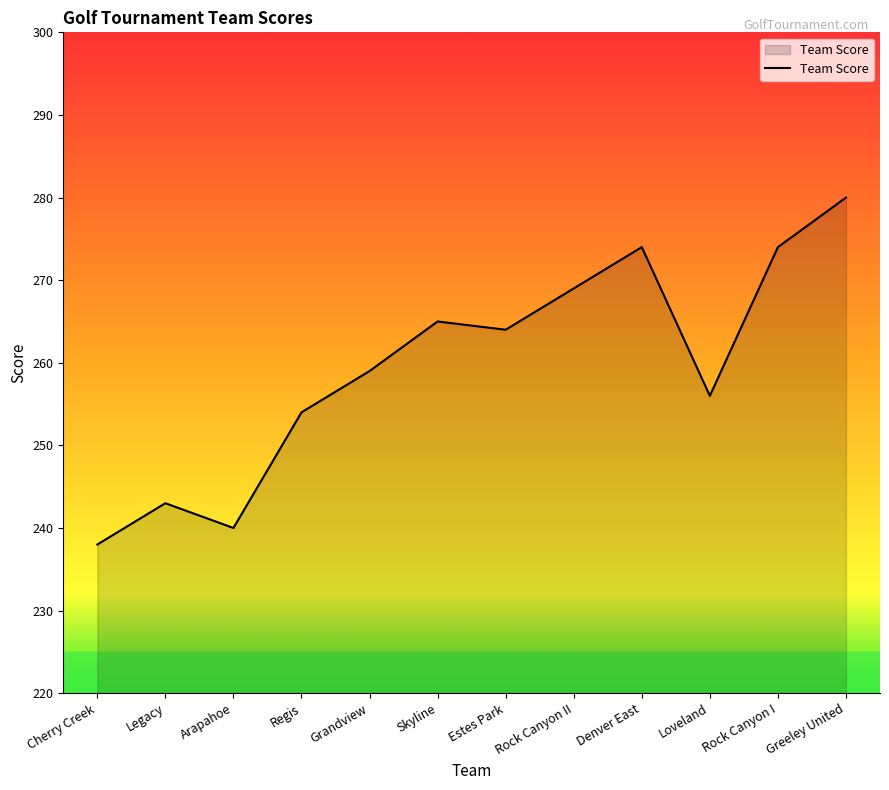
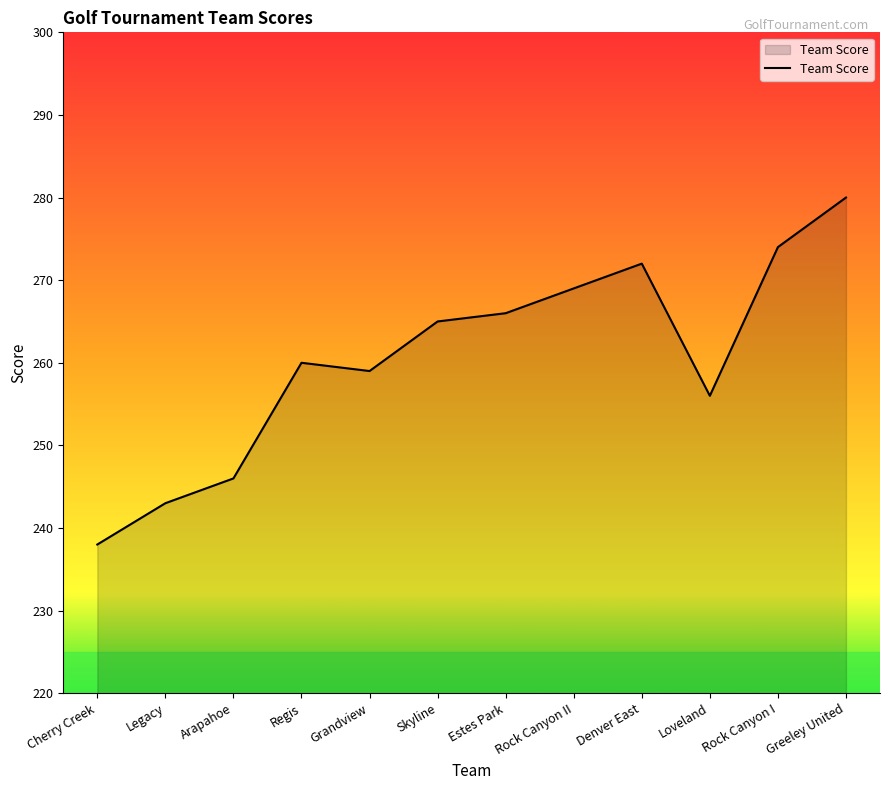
Arapahoe: 240 -> 246
Regis: 254 -> 260
Estes Park: 264 -> 266
Denver East: 274 -> 272
